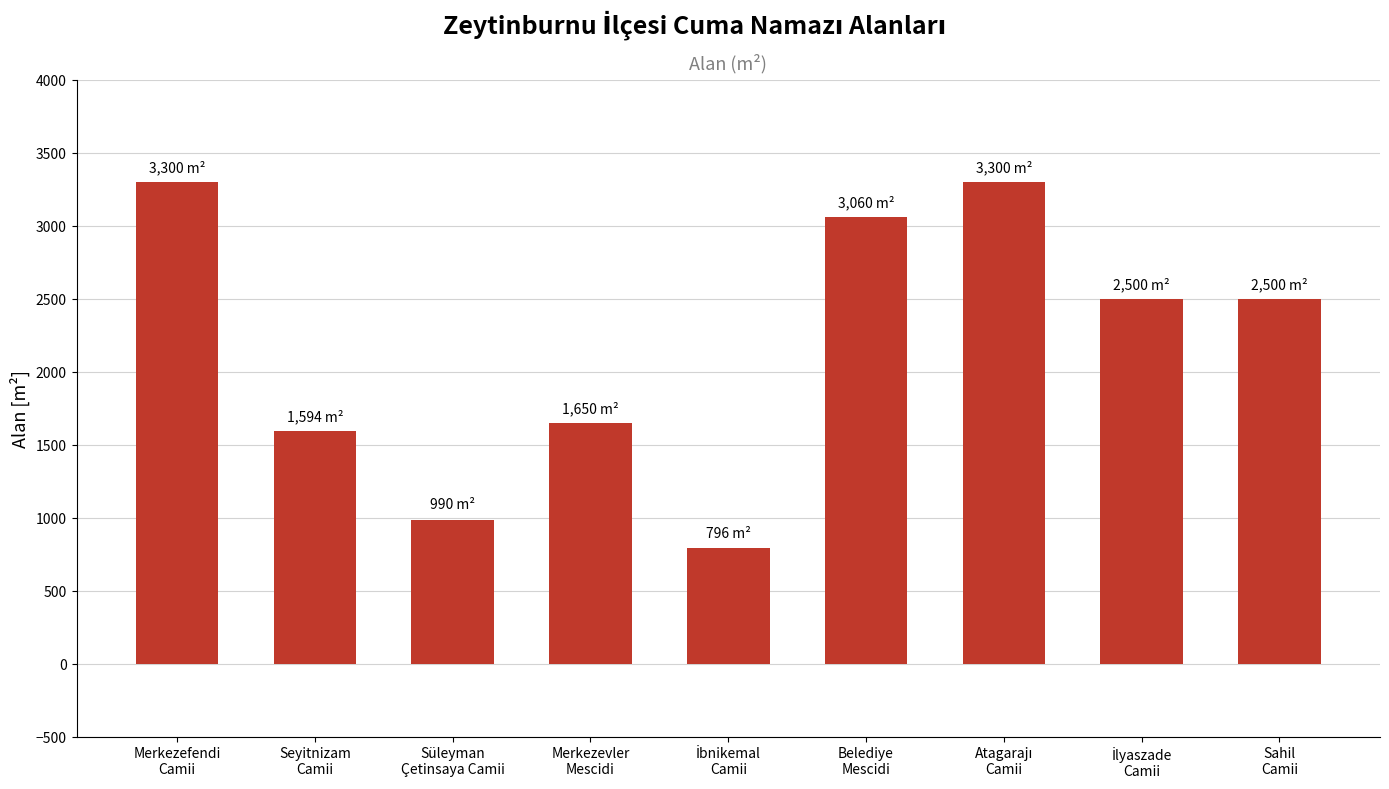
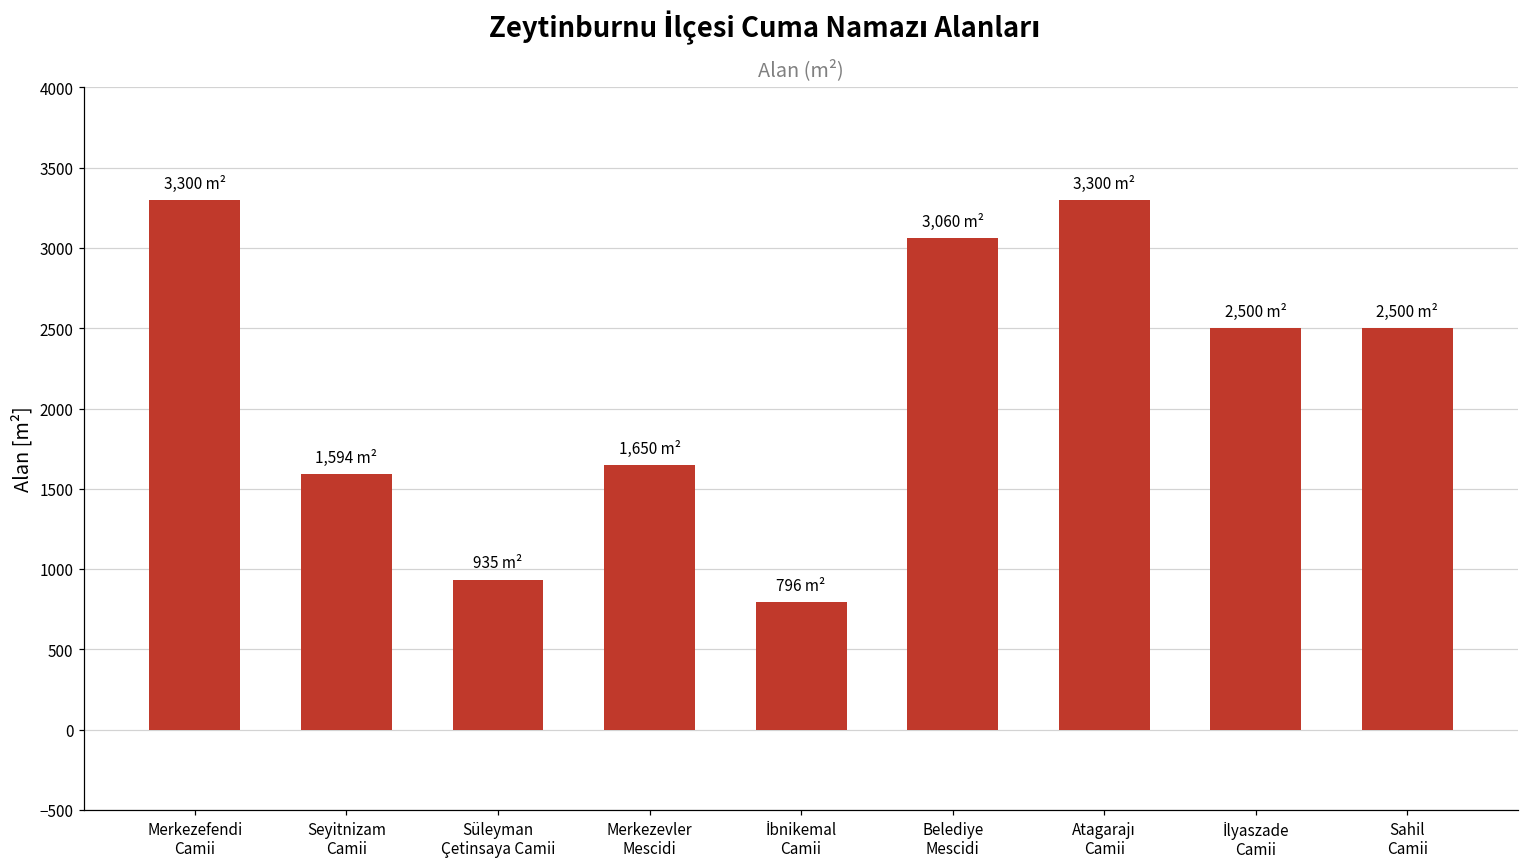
Süleyman Çetinsaya Camii: 990 -> 935
